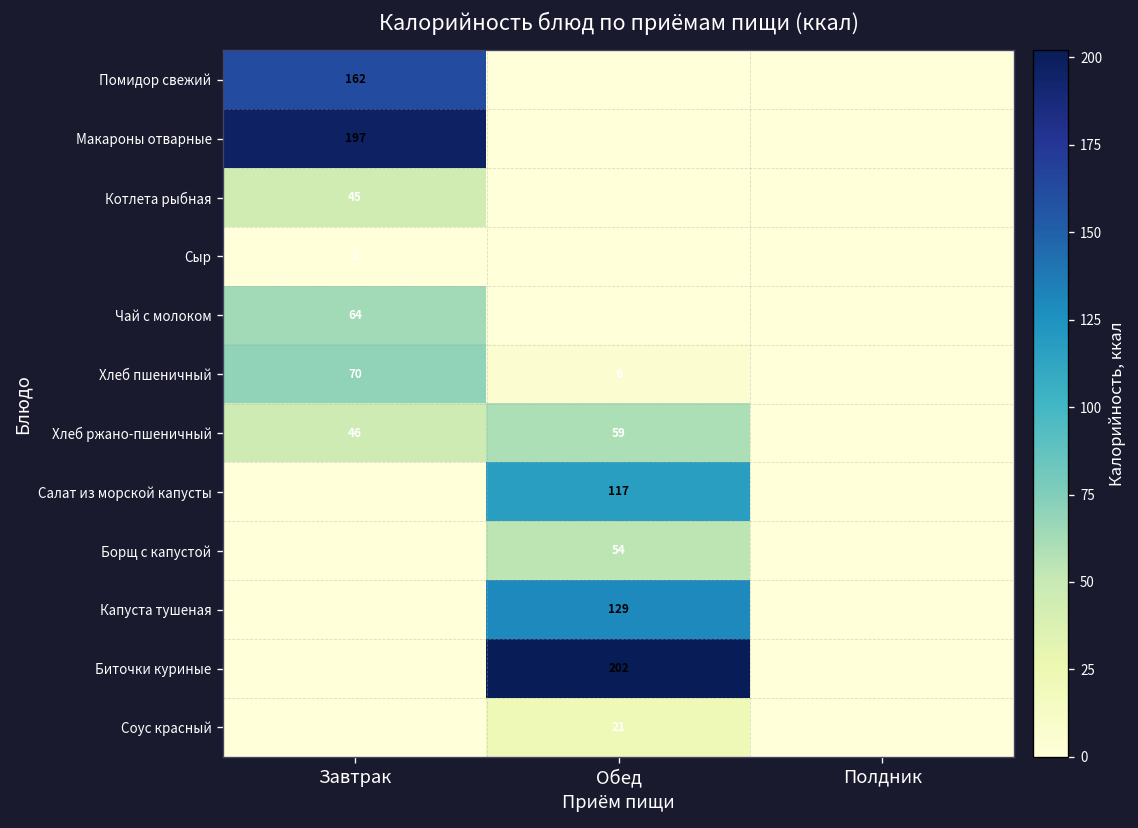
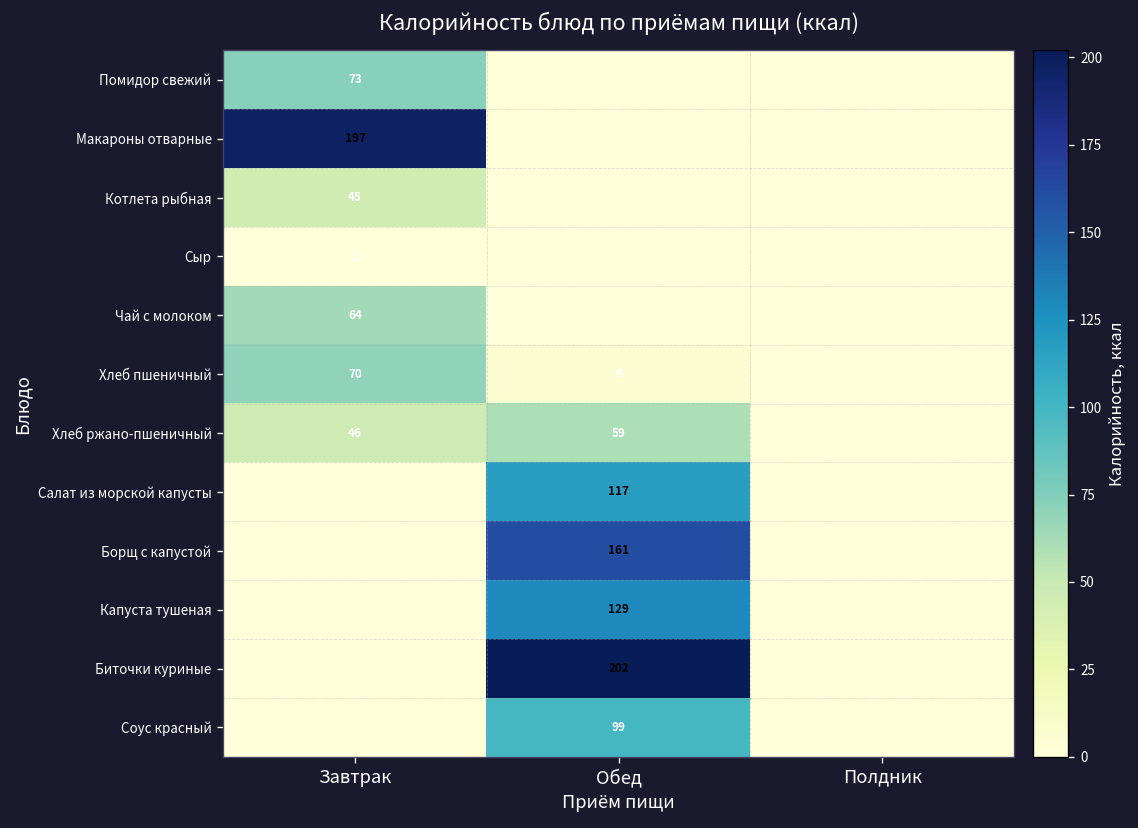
Помидор свежий, Завтрак: 162 -> 73
Борщ с капустой, Обед: 54 -> 161
Соус красный, Обед: 21 -> 99
